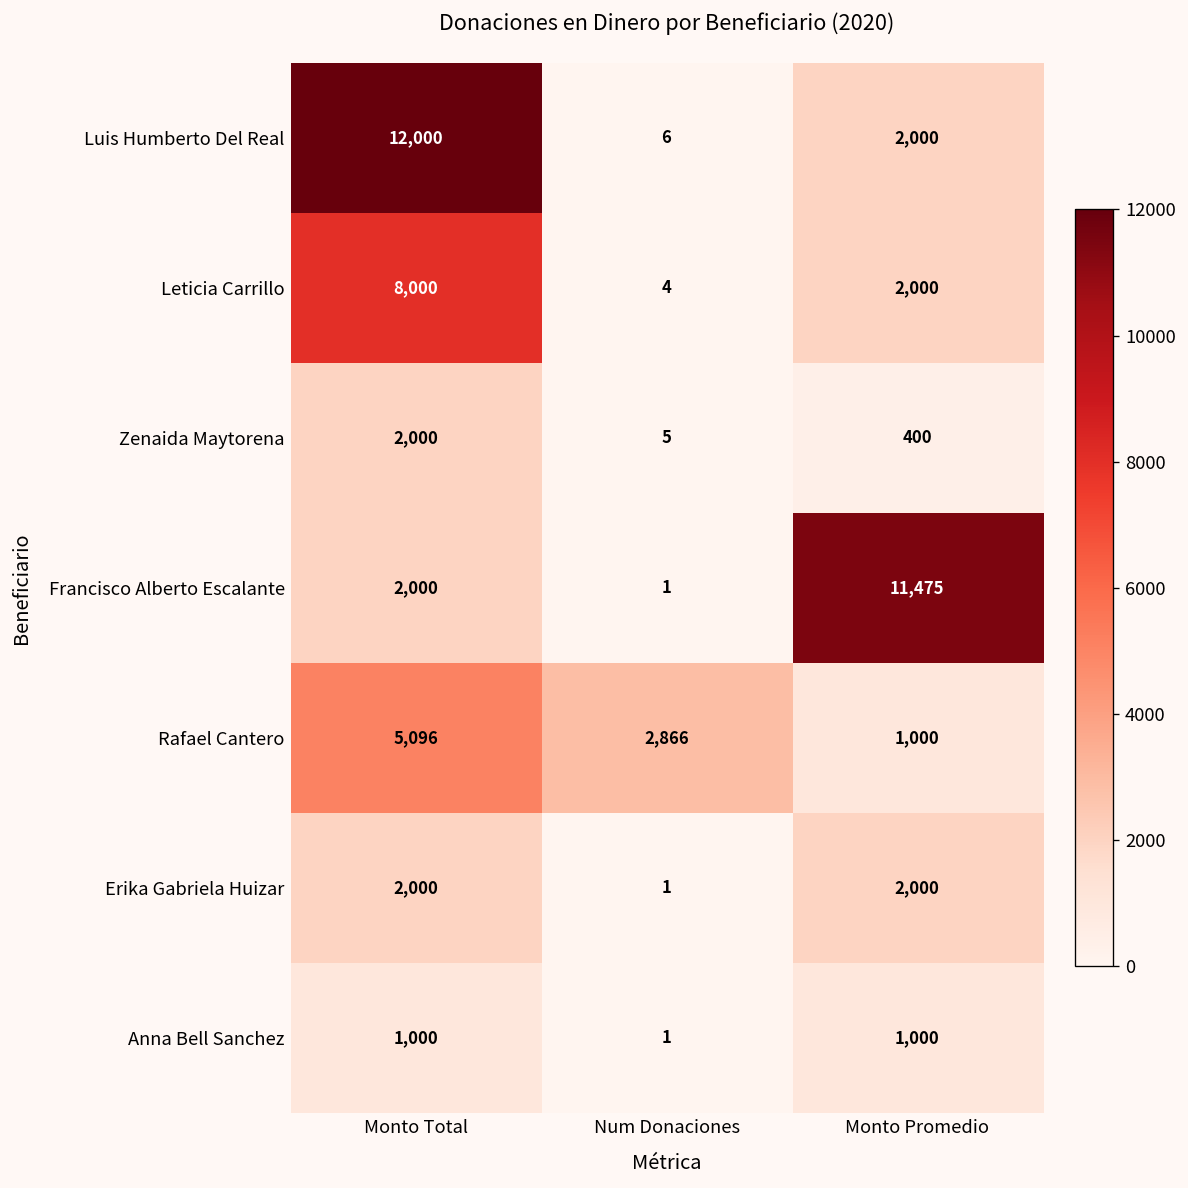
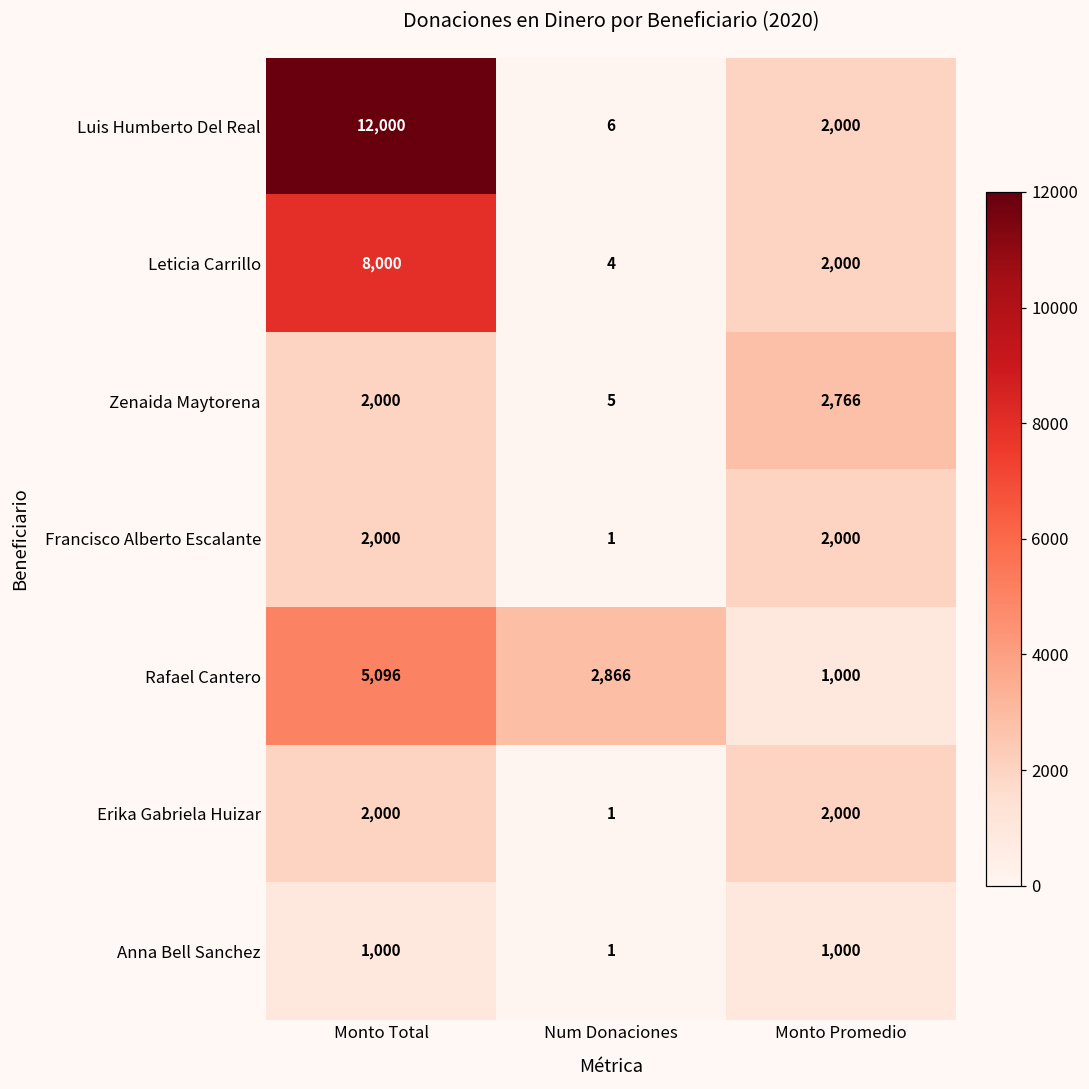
Zenaida Maytorena, Monto Promedio: 400 -> 2,766
Francisco Alberto Escalante, Monto Promedio: 11,475 -> 2,000
